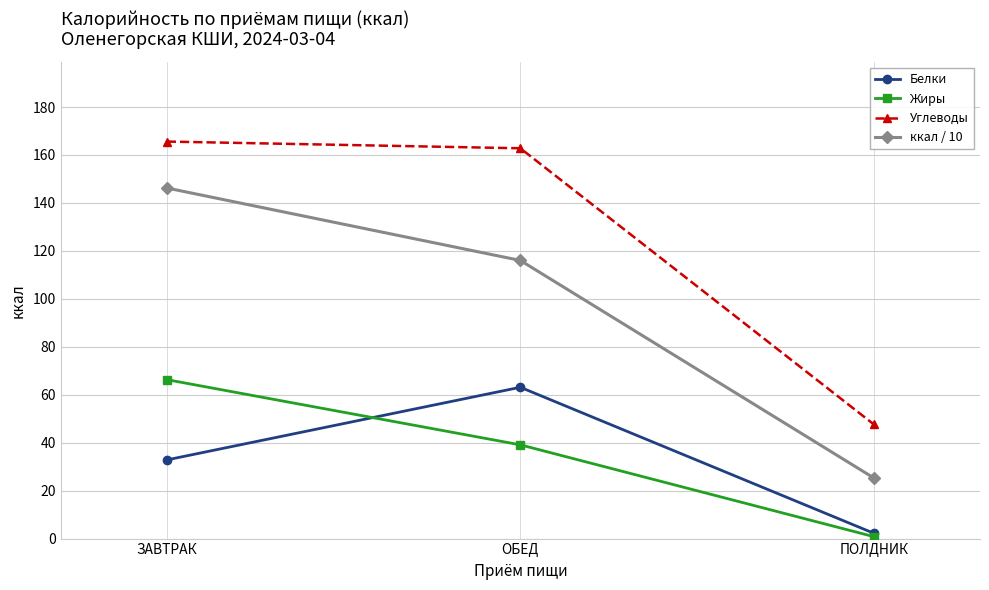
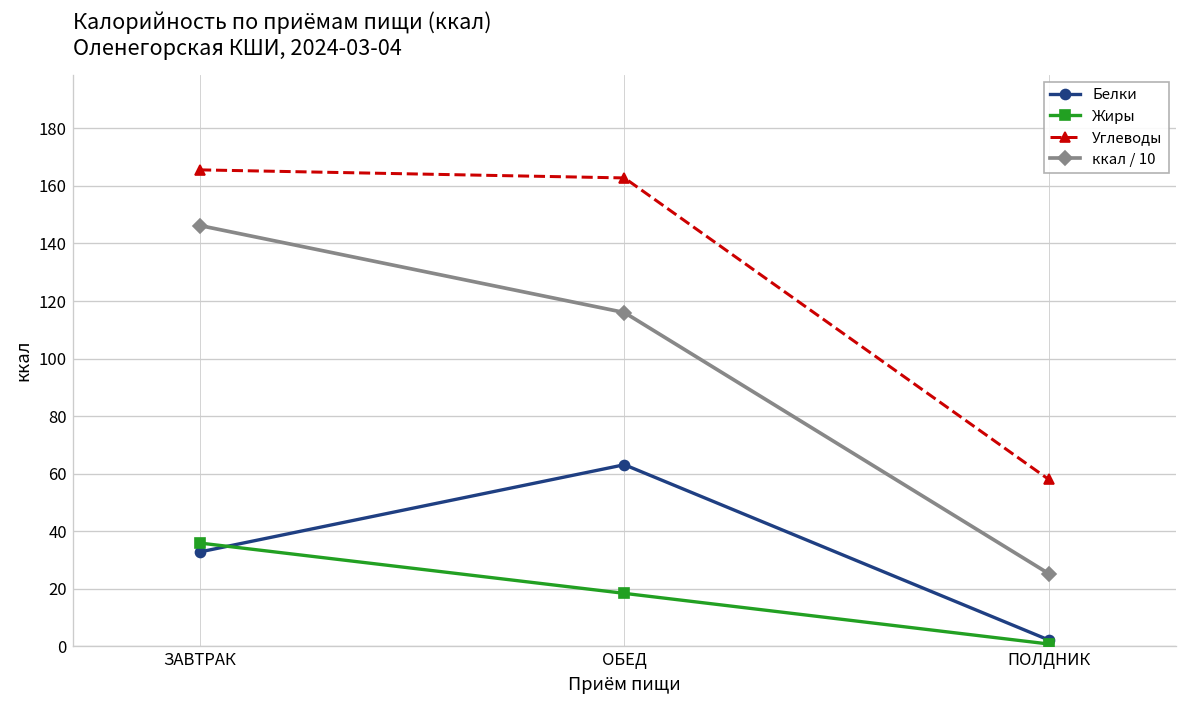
Жиры, ЗАВТРАК: 66 -> 36
Жиры, ОБЕД: 39 -> 18
Углеводы, ПОЛДНИК: 48 -> 58
